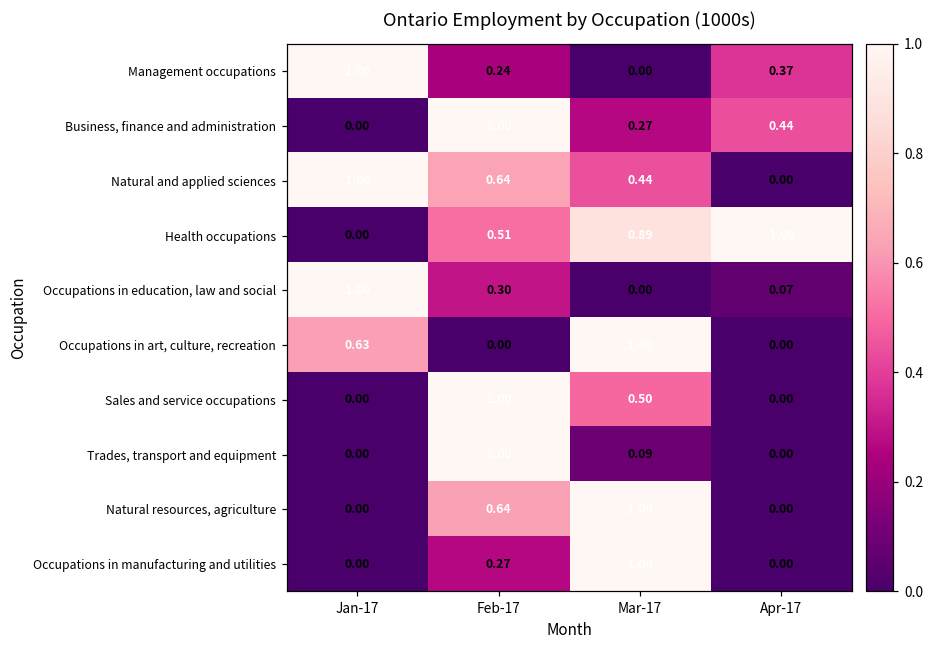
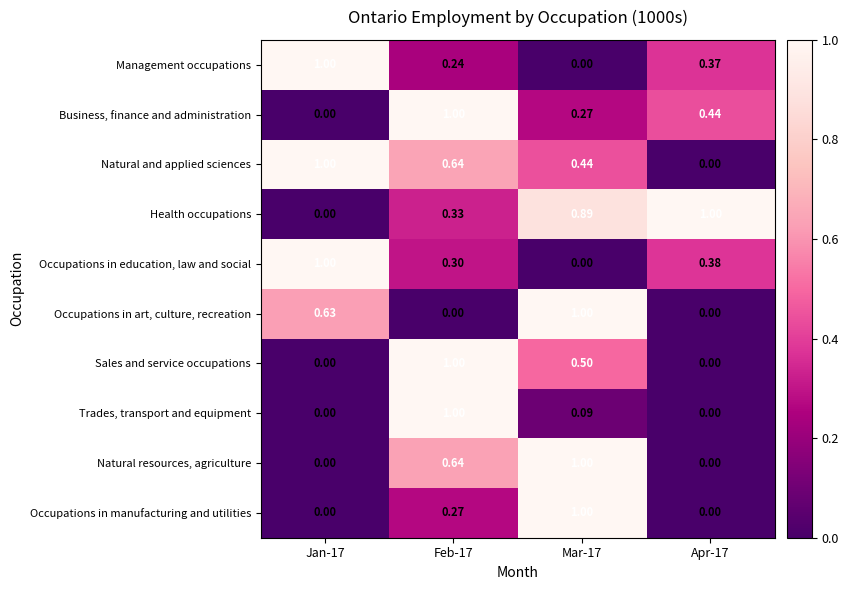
Health occupations, Feb-17: 0.51 -> 0.33
Occupations in education, law and social, Apr-17: 0.07 -> 0.38
